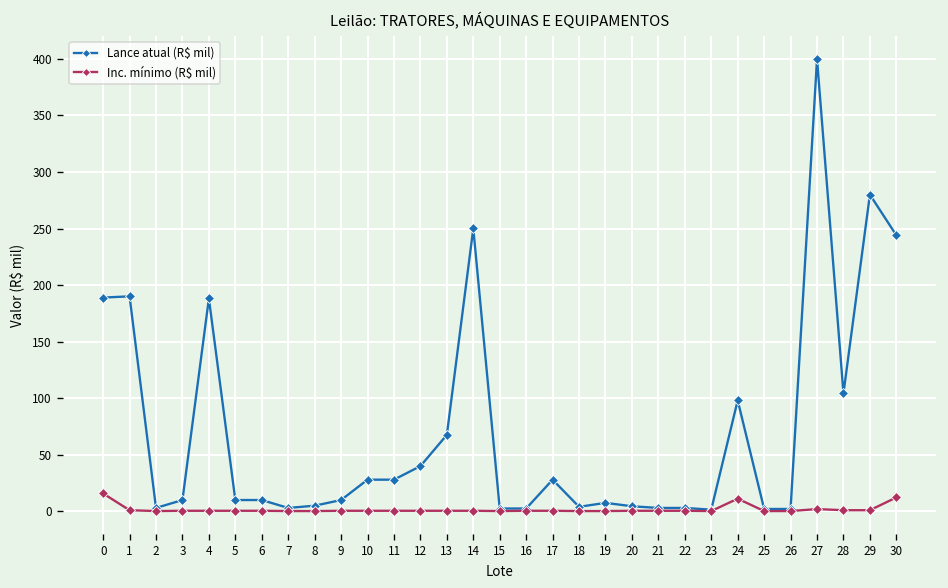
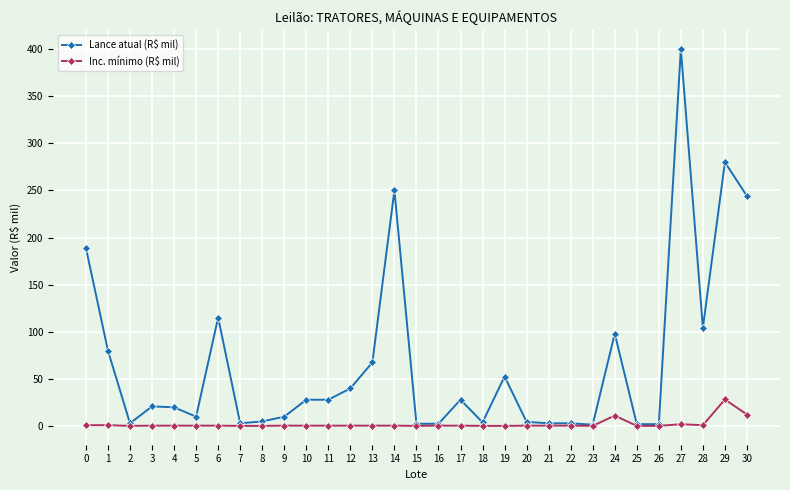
Inc. mínimo (R$ mil), 0: 20 -> 0
Lance atual (R$ mil), 1: 190 -> 80
Lance atual (R$ mil), 3: 10 -> 20
Lance atual (R$ mil), 4: 190 -> 20
Lance atual (R$ mil), 6: 10 -> 120
Lance atual (R$ mil), 19: 10 -> 50
Inc. mínimo (R$ mil), 29: 0 -> 30
